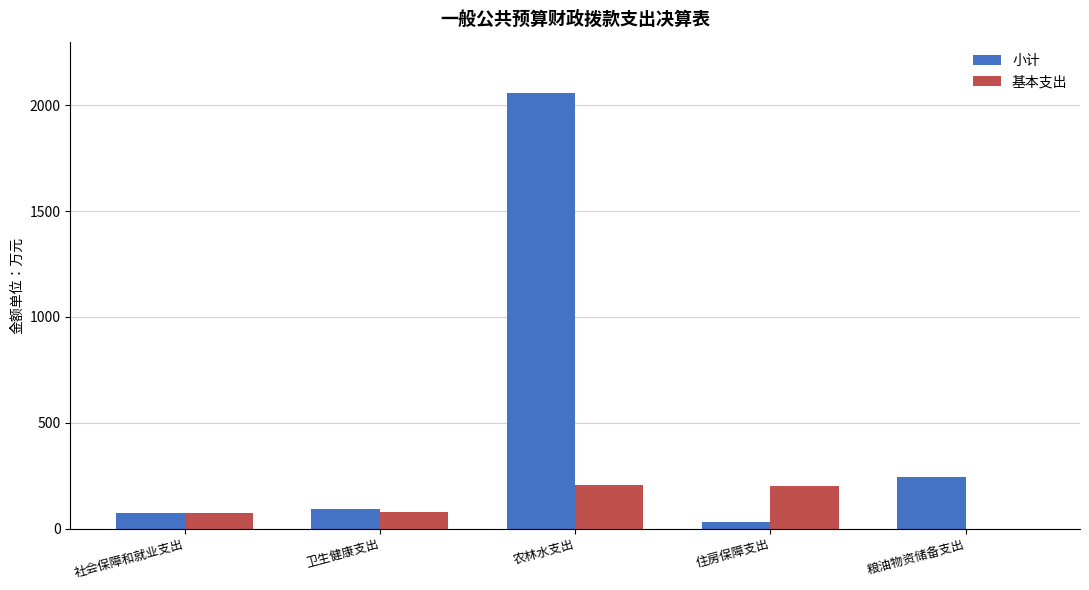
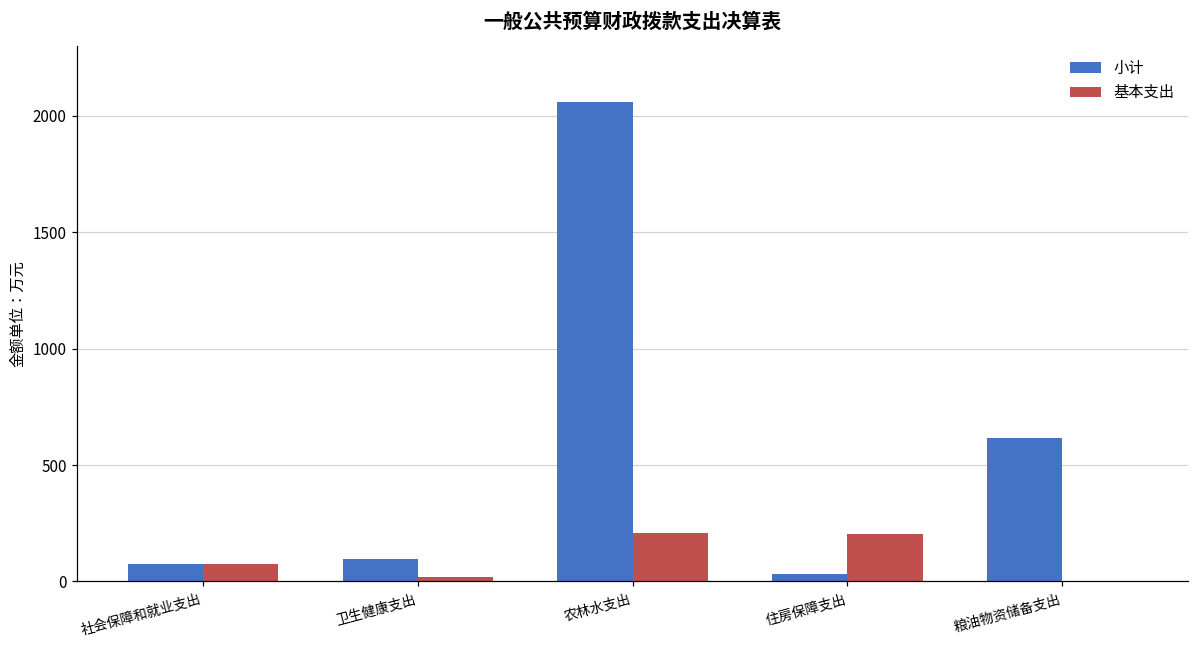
基本支出, 卫生健康支出: 80 -> 20
小计, 粮油物资储备支出: 240 -> 620
